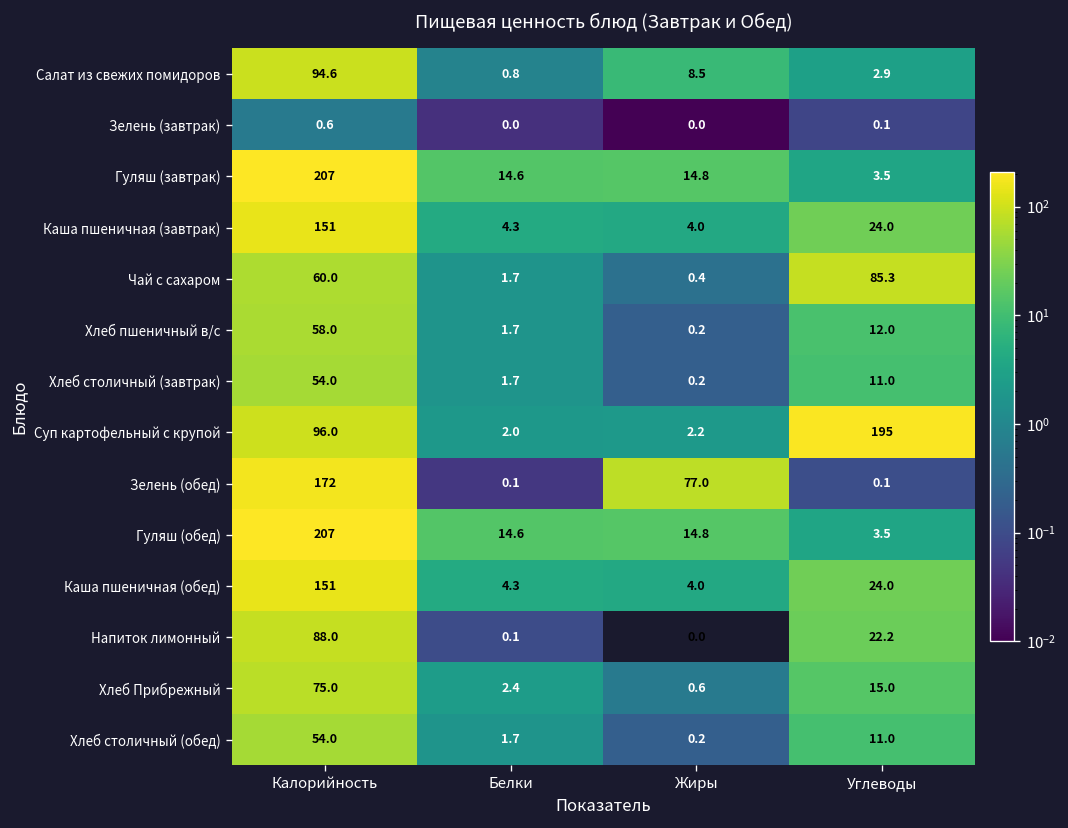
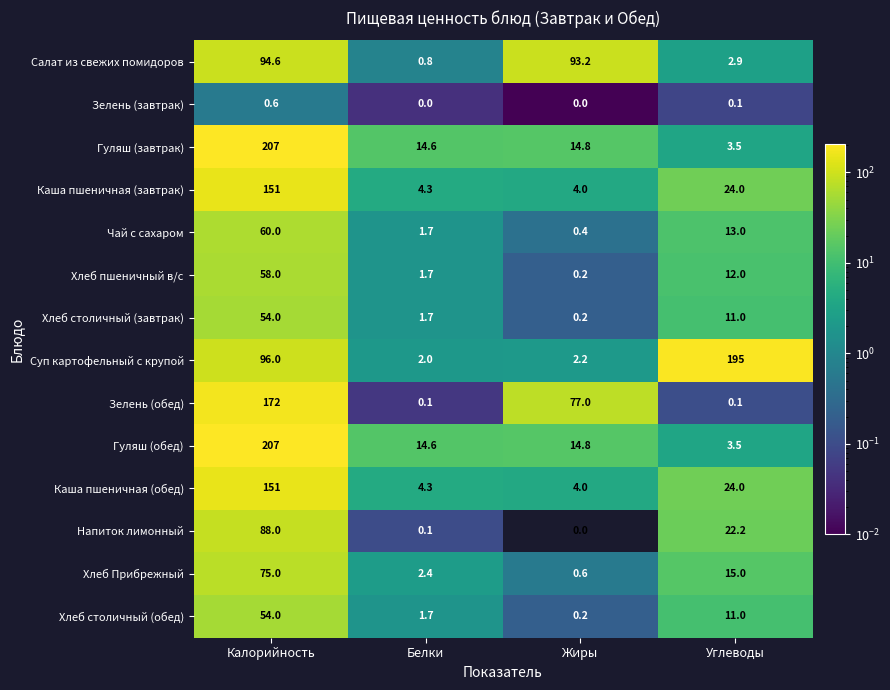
Салат из свежих помидоров, Жиры: 8.5 -> 93.2
Чай с сахаром, Углеводы: 85.3 -> 13.0
